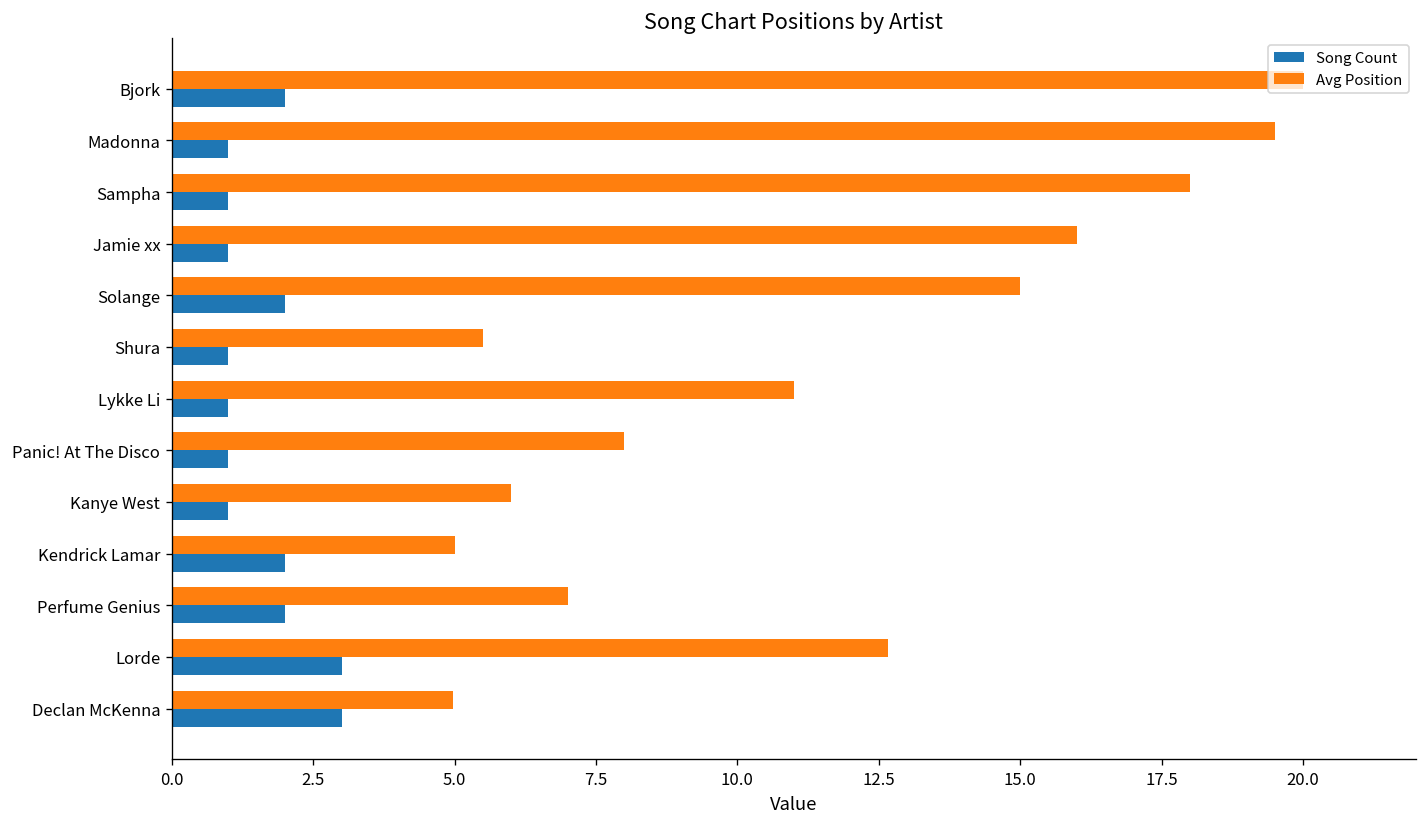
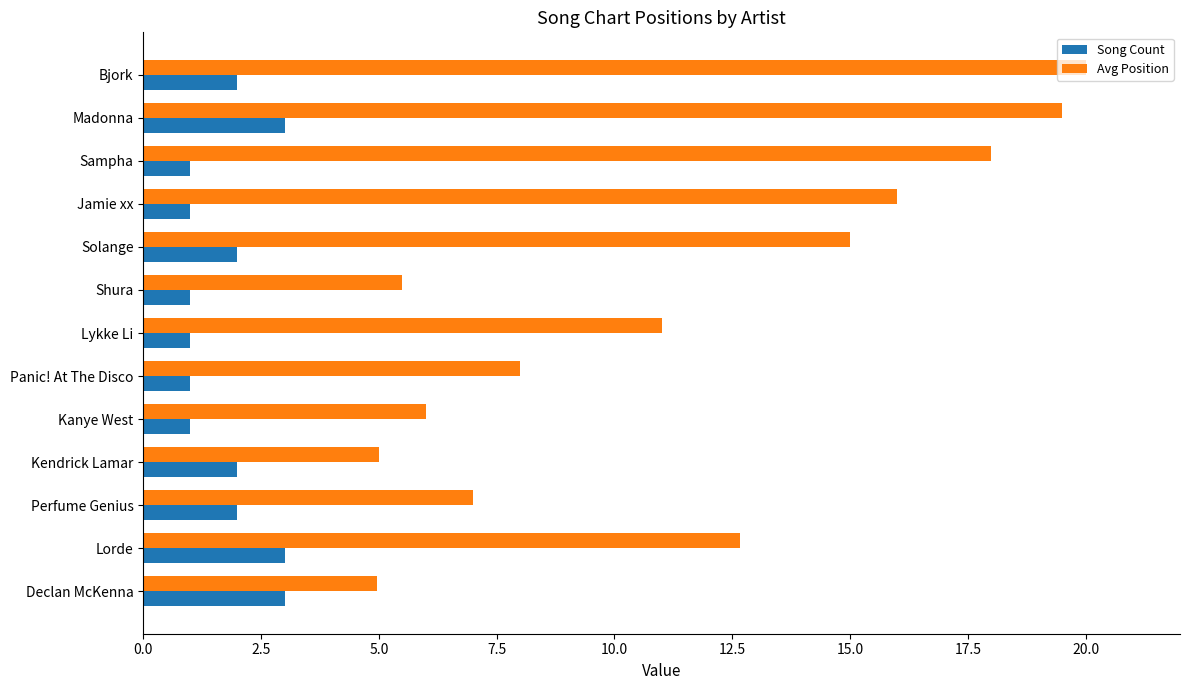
Song Count, Madonna: 1 -> 3
